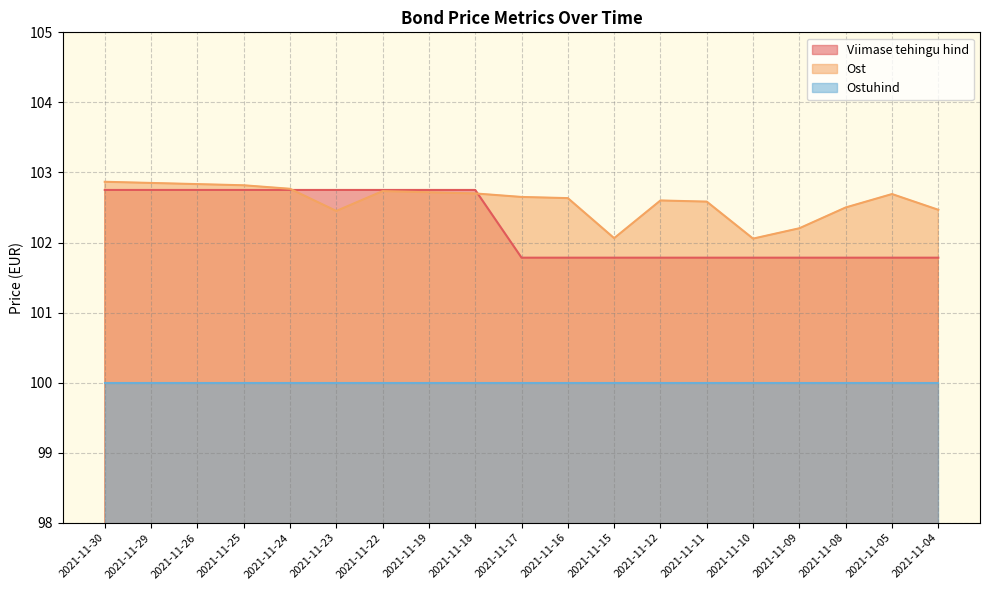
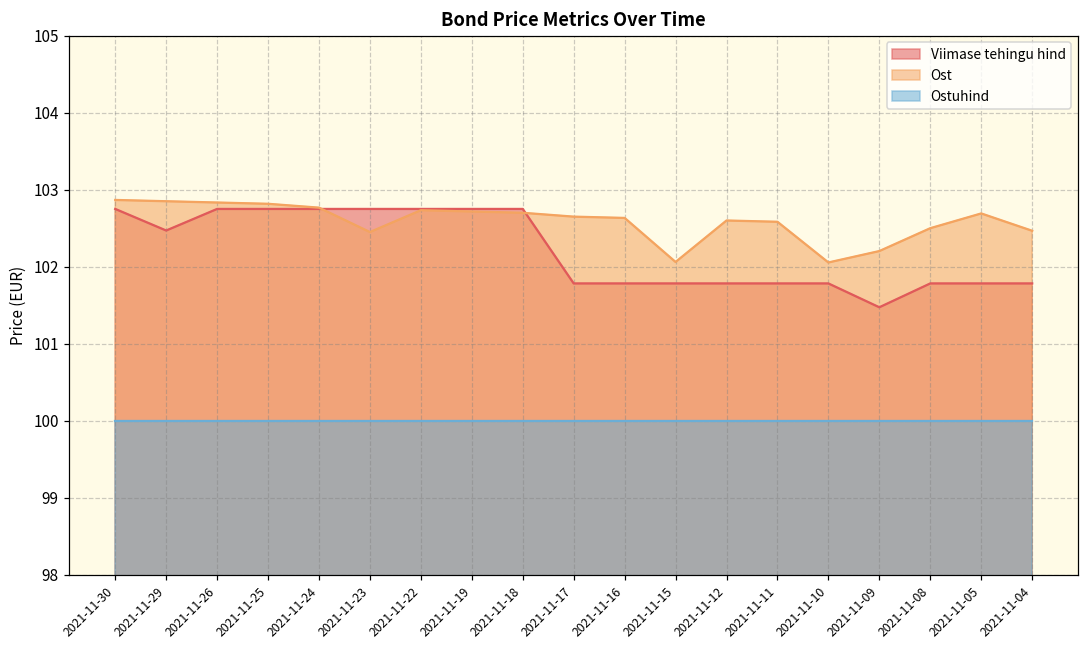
Viimase tehingu hind, 2021-11-29: 102.8 -> 102.5
Viimase tehingu hind, 2021-11-09: 101.8 -> 101.5
